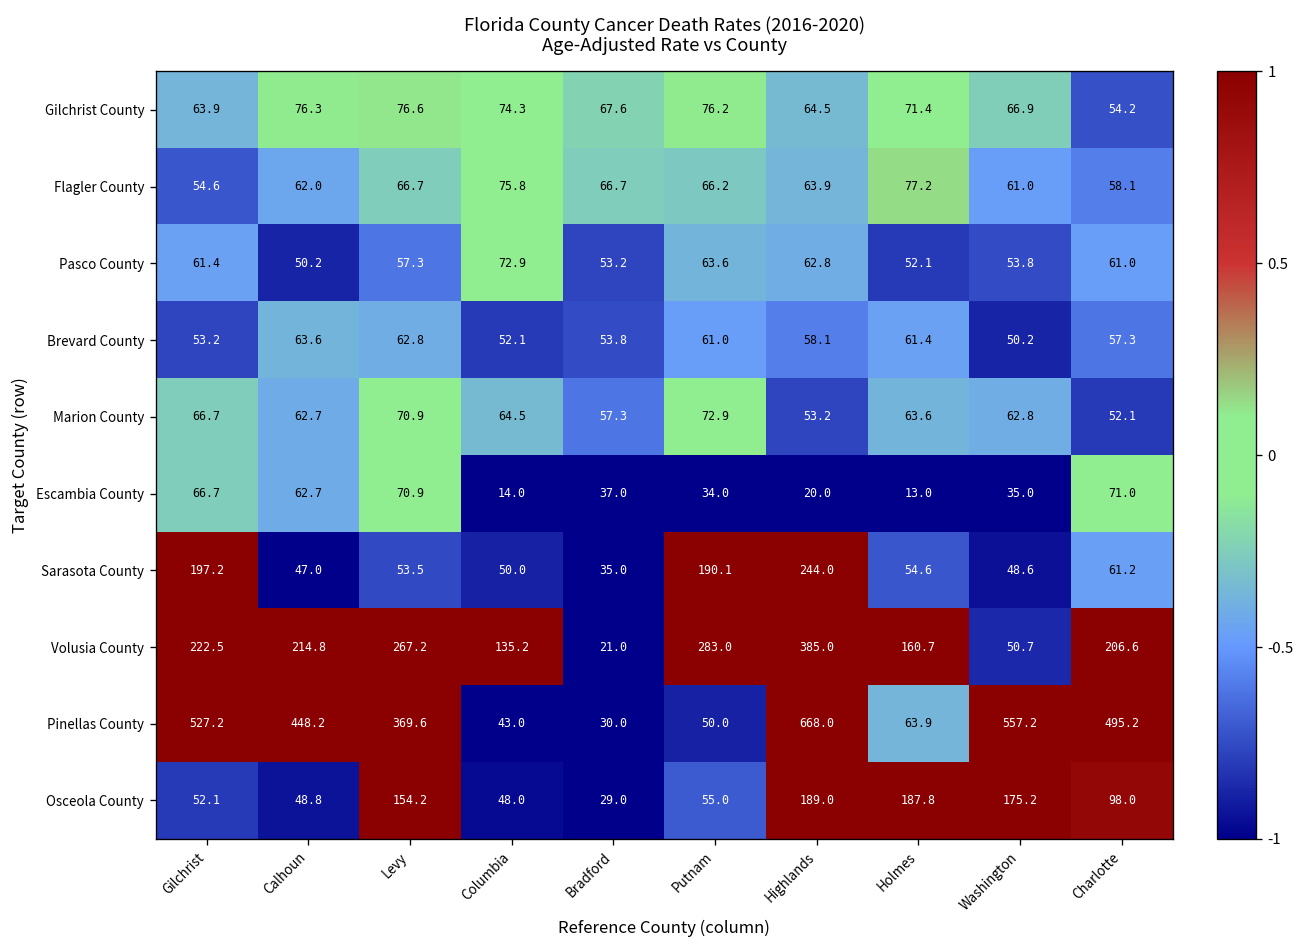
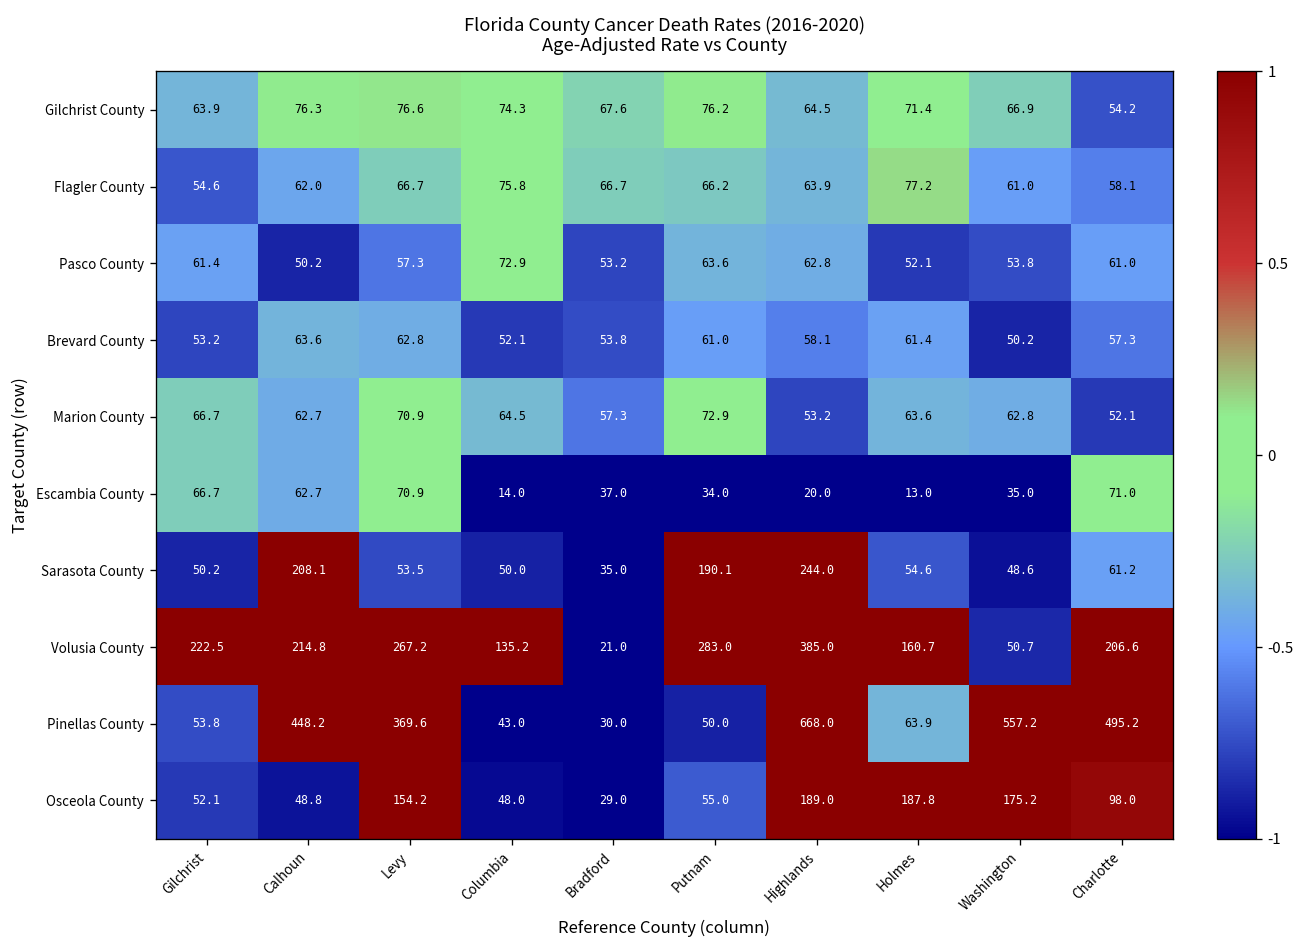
Sarasota County, Gilchrist: 197.2 -> 50.2
Sarasota County, Calhoun: 47.0 -> 208.1
Pinellas County, Gilchrist: 527.2 -> 53.8
